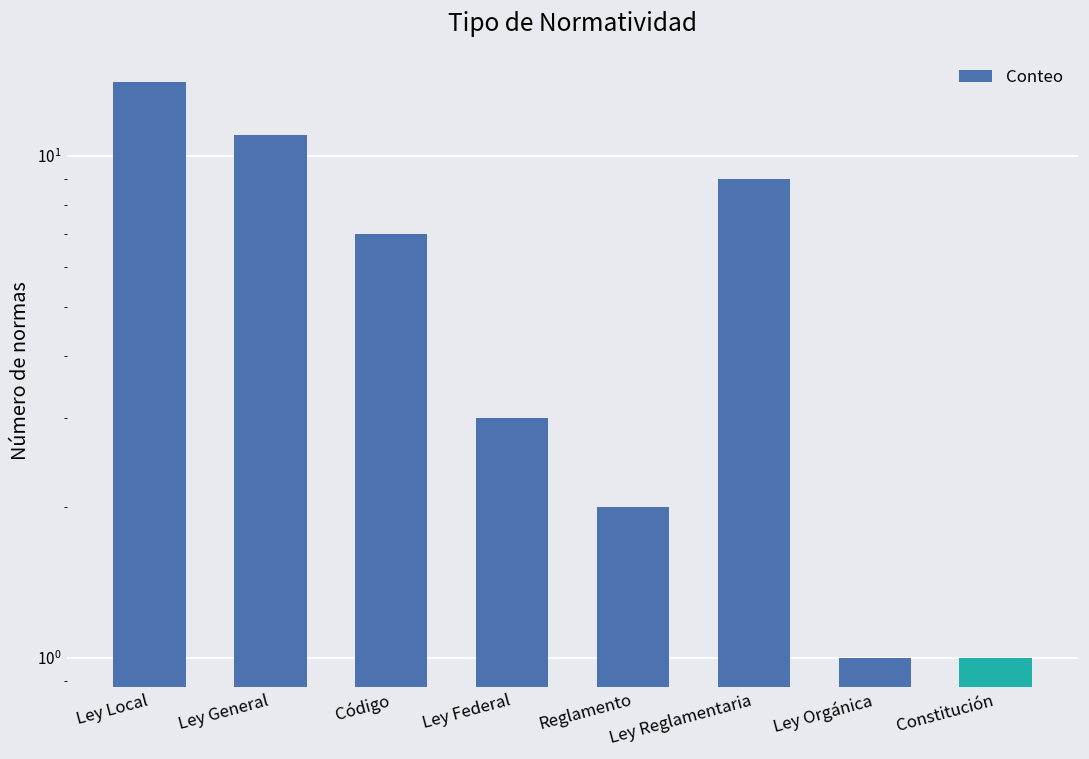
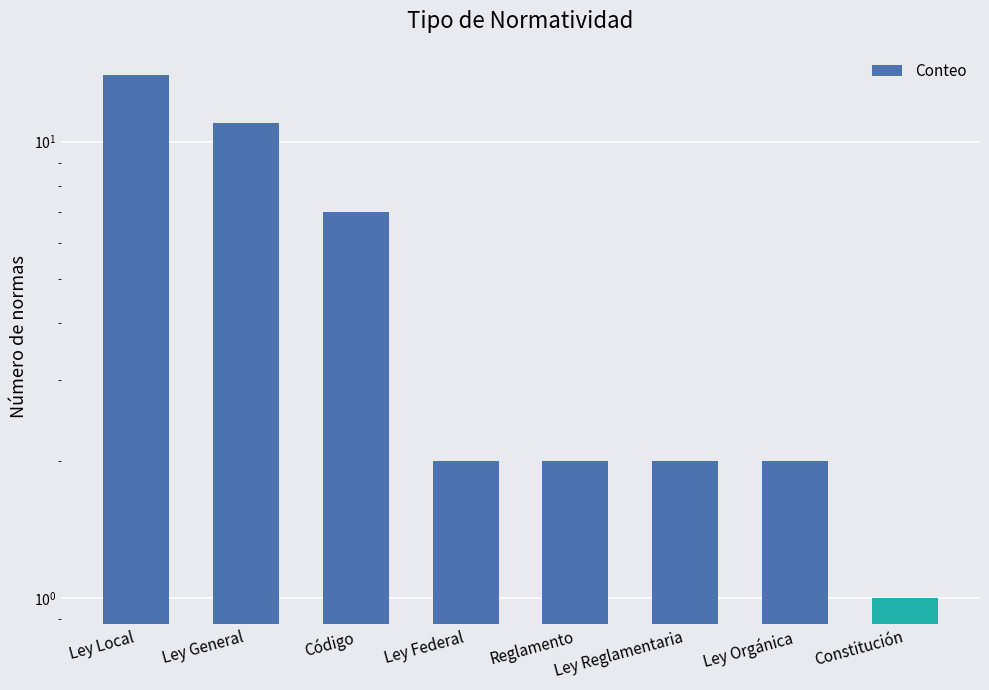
Ley Federal: 3 -> 2
Ley Reglamentaria: 9 -> 2
Ley Orgánica: 1 -> 2
